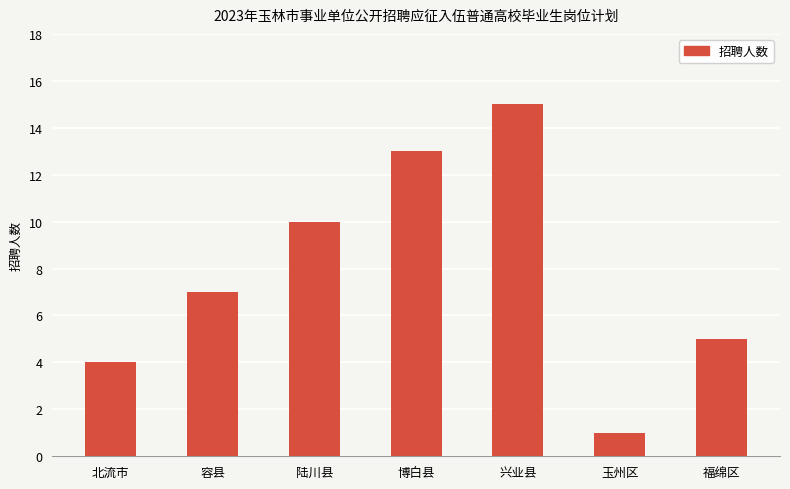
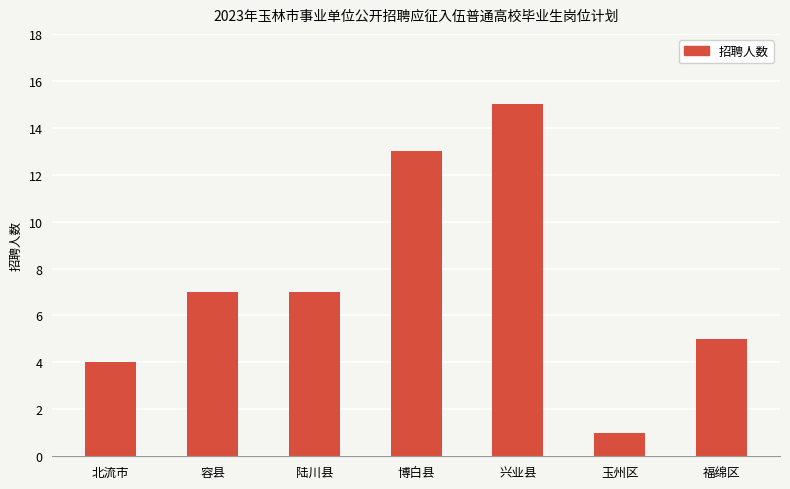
陆川县: 10 -> 7
